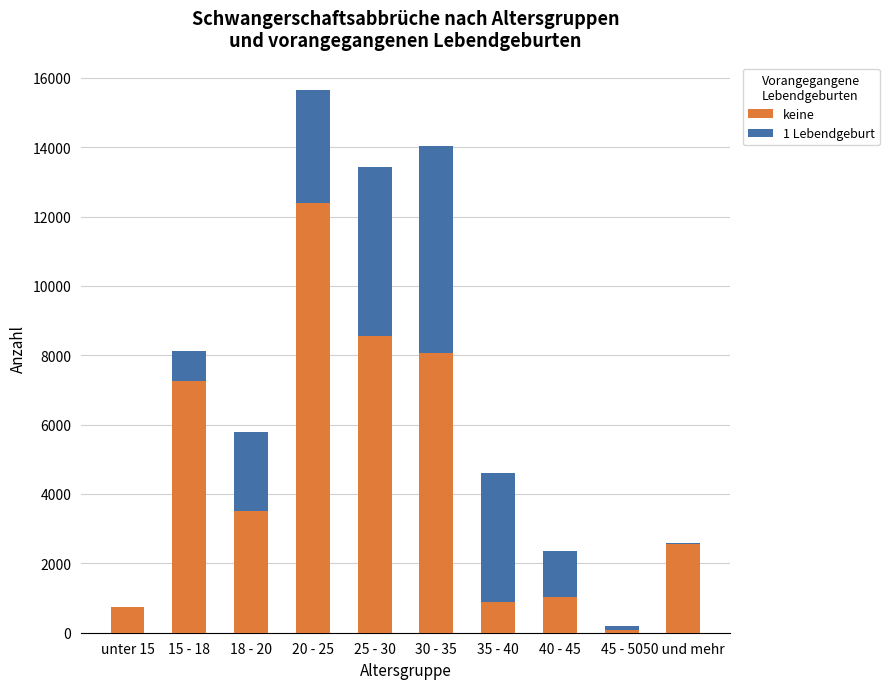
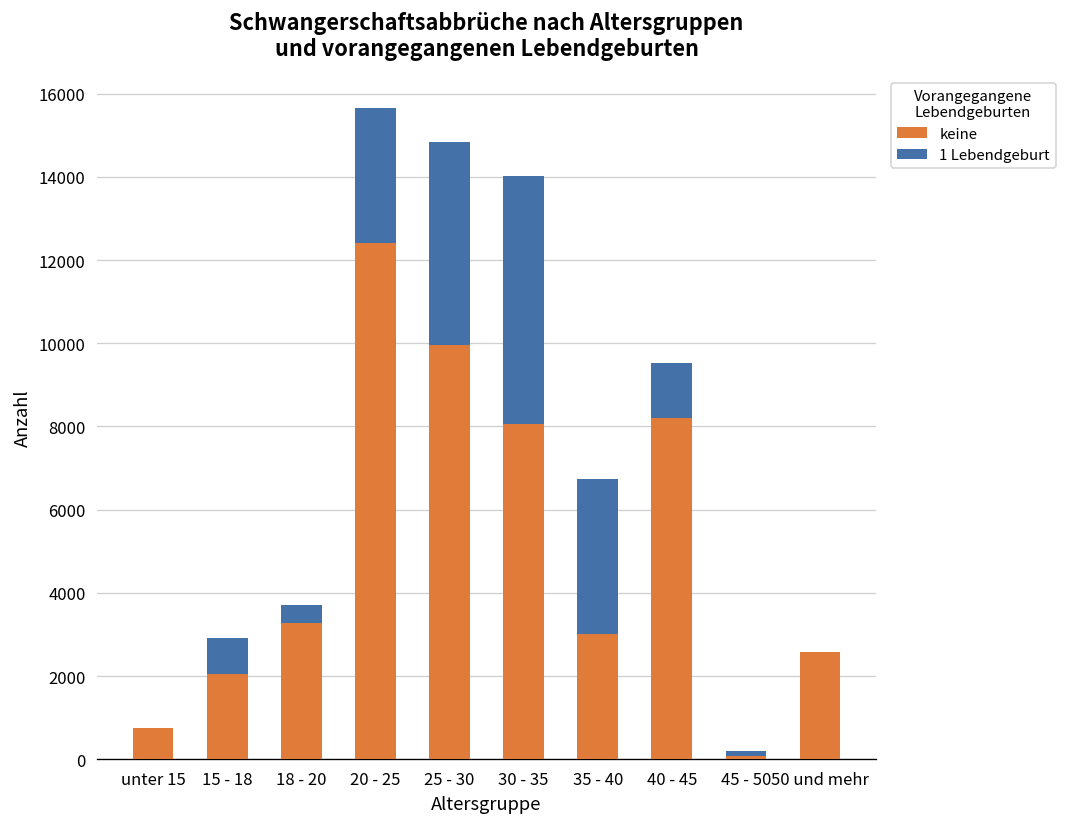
keine, 15 - 18: 7300 -> 2100
keine, 18 - 20: 3500 -> 3300
1 Lebendgeburt, 18 - 20: 2300 -> 400
keine, 25 - 30: 8600 -> 10000
keine, 35 - 40: 900 -> 3000
keine, 40 - 45: 1000 -> 8200
